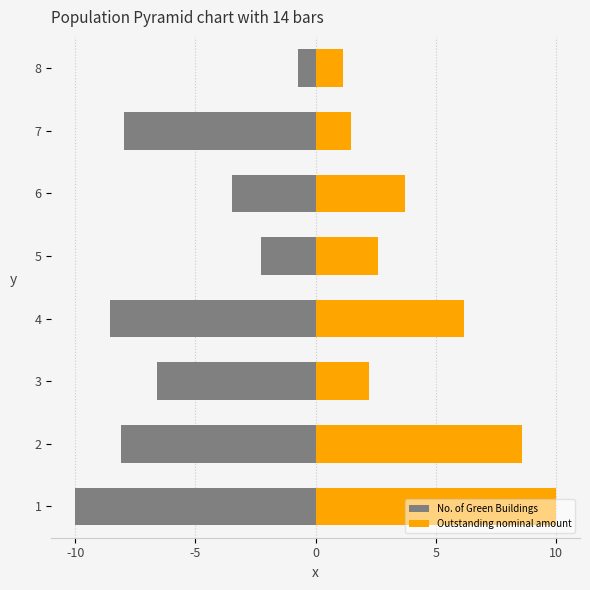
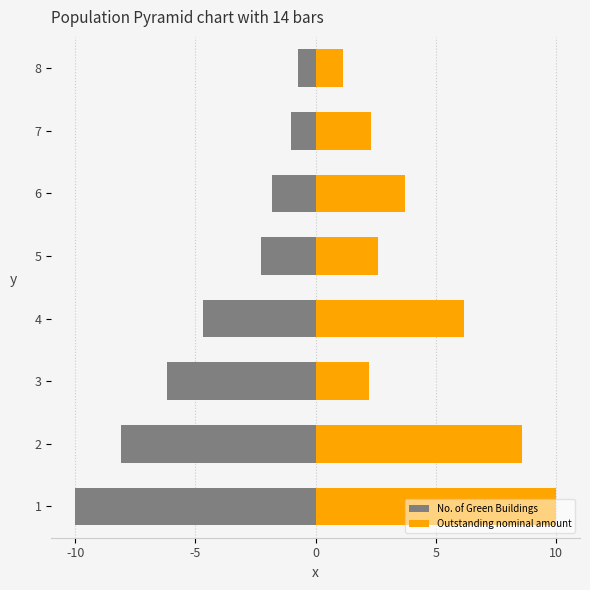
No. of Green Buildings, 7: -8.0 -> -1.0
Outstanding nominal amount, 7: 1.5 -> 2.3
No. of Green Buildings, 6: -3.5 -> -1.8
No. of Green Buildings, 4: -8.5 -> -4.7
No. of Green Buildings, 3: -6.6 -> -6.2
